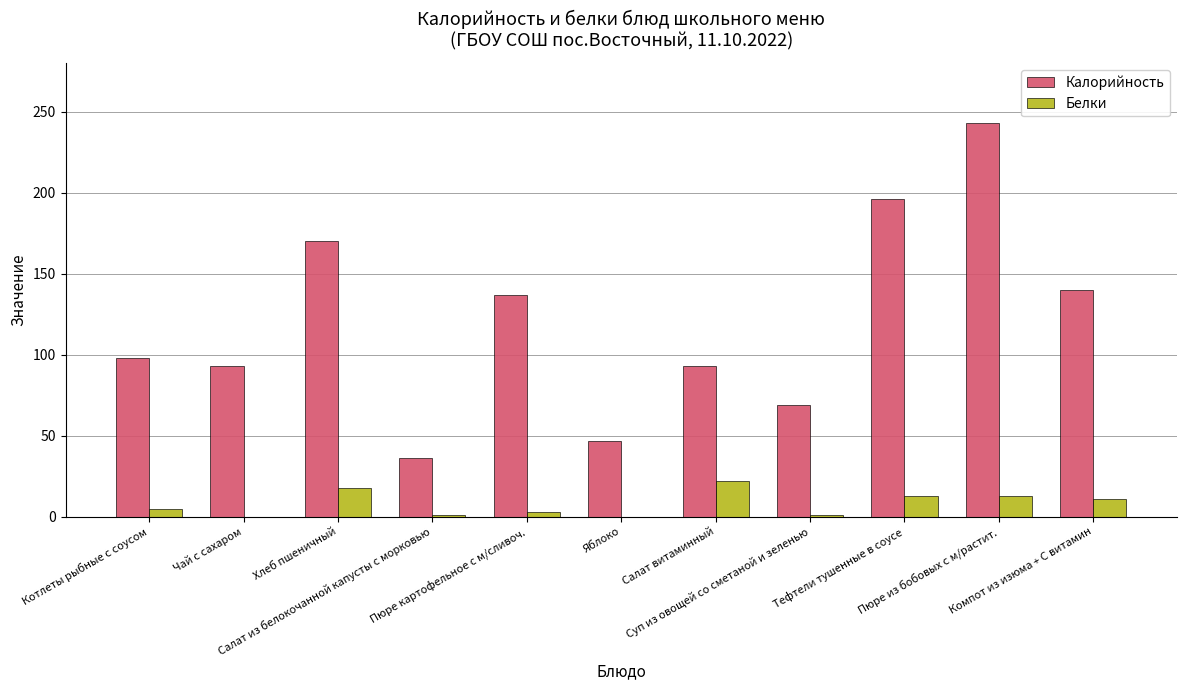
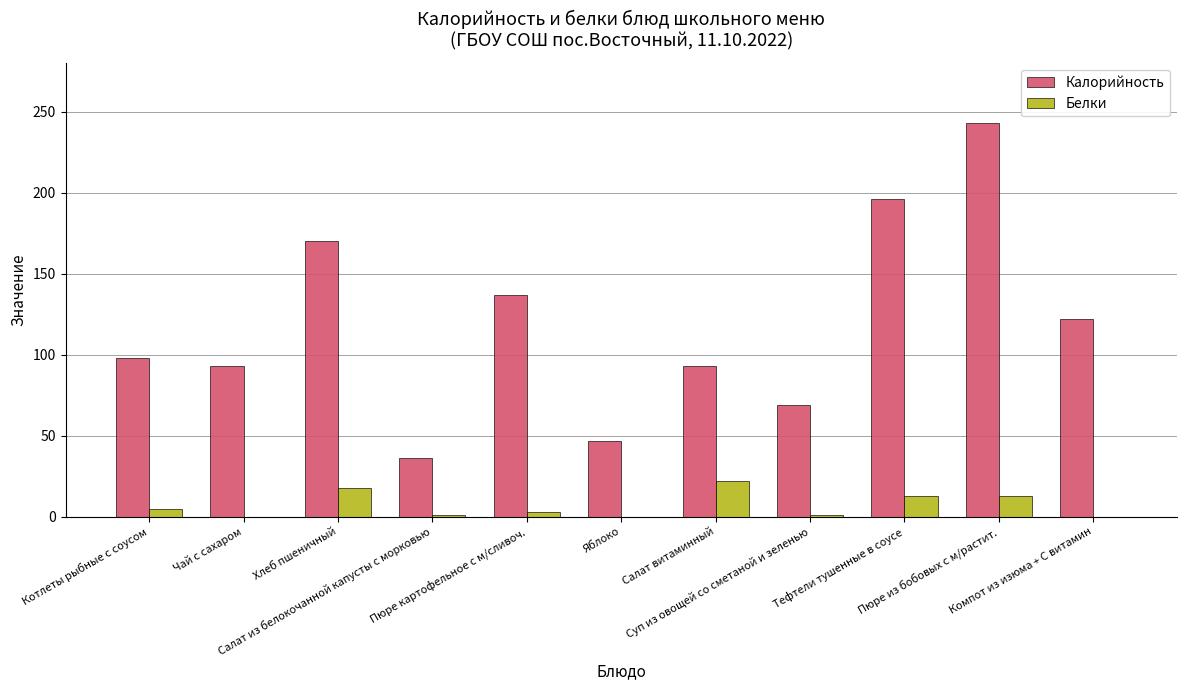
Калорийность, Компот из изюма + С витамин: 140 -> 122
Белки, Компот из изюма + С витамин: 11 -> 0
